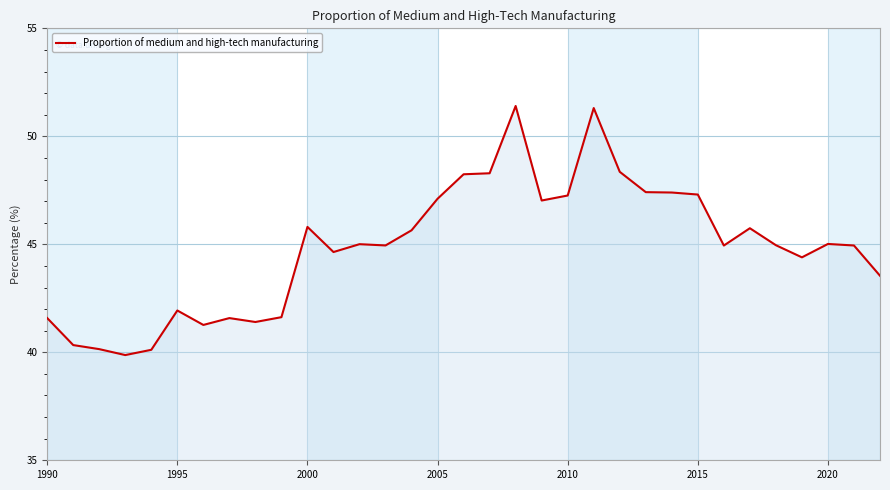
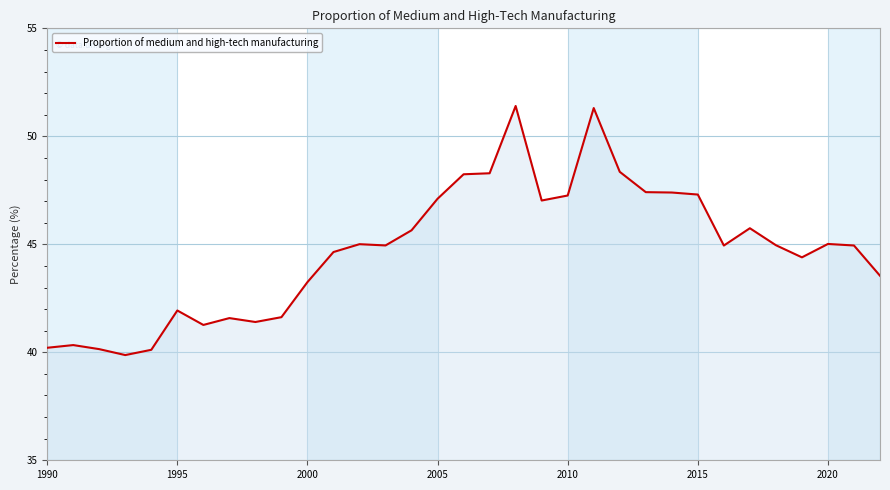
1990: 41.6 -> 40.2
2000: 45.8 -> 43.2
